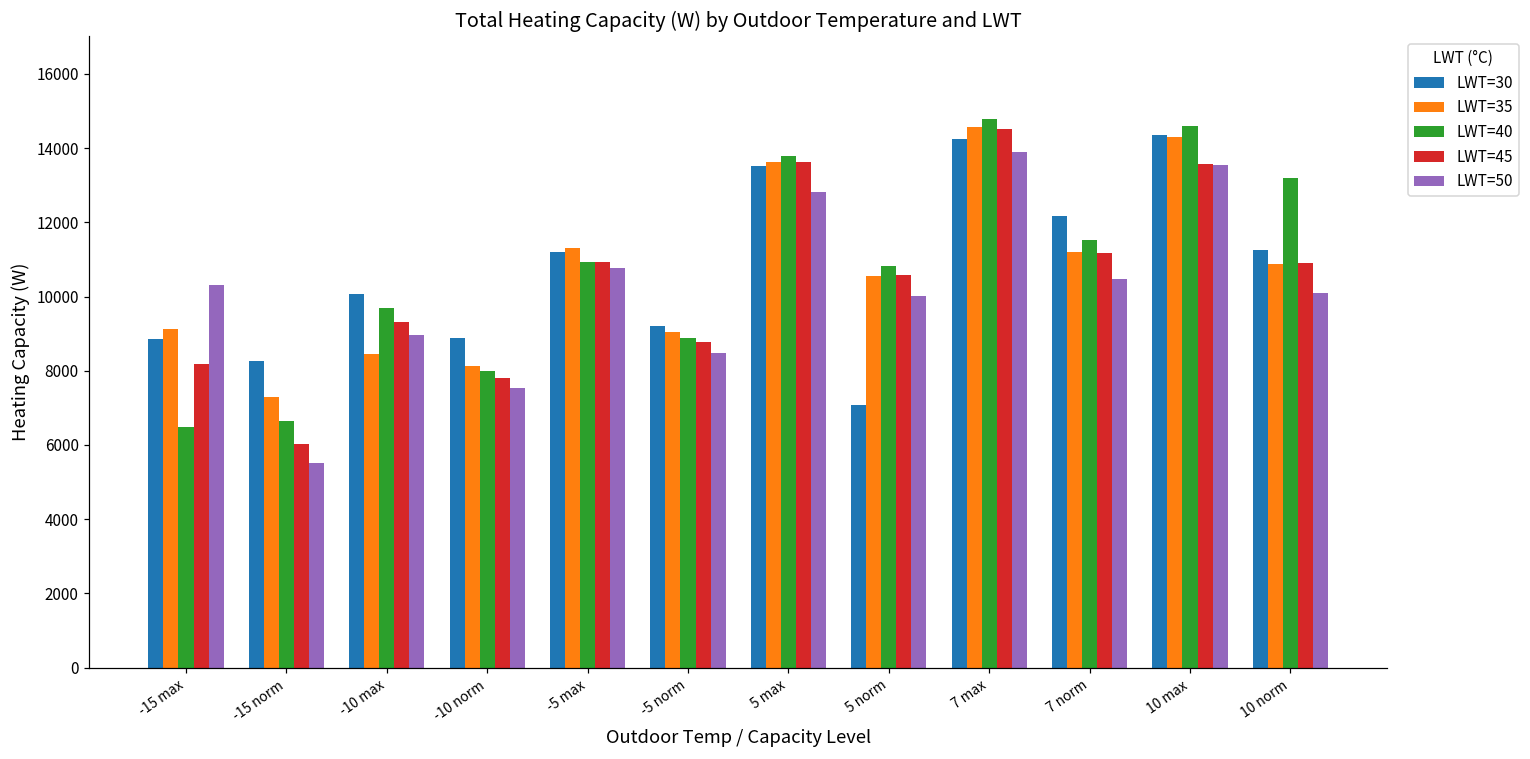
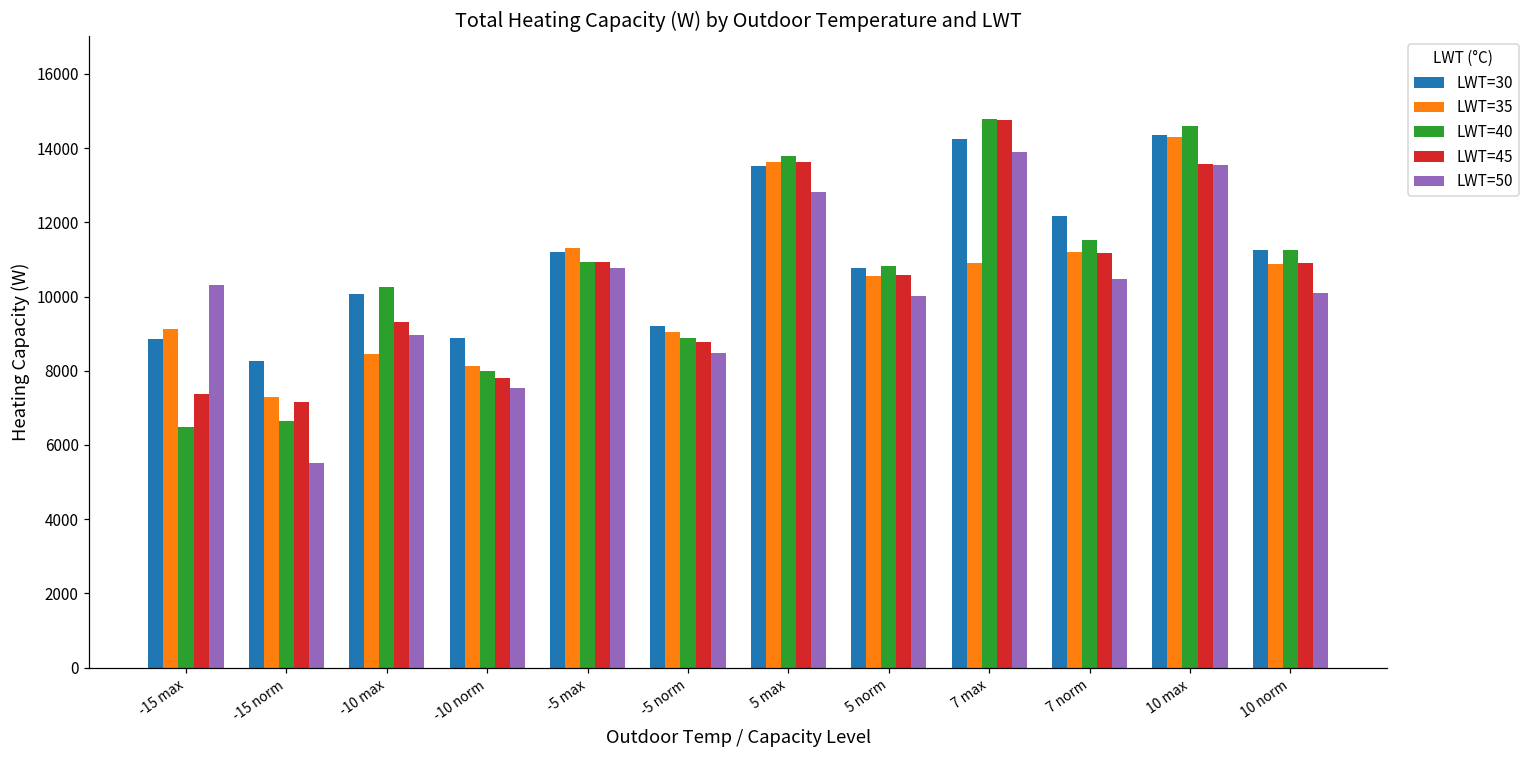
LWT=45, -15 max: 8200 -> 7400
LWT=45, -15 norm: 6000 -> 7200
LWT=40, -10 max: 9700 -> 10300
LWT=30, 5 norm: 7100 -> 10800
LWT=35, 7 max: 14600 -> 10900
LWT=45, 7 max: 14500 -> 14800
LWT=40, 10 norm: 13200 -> 11300
